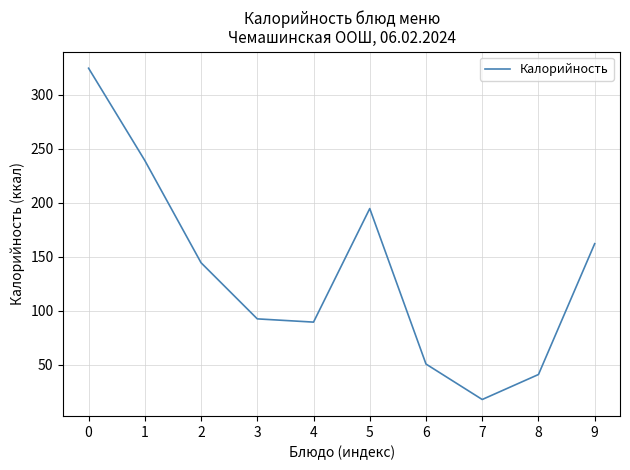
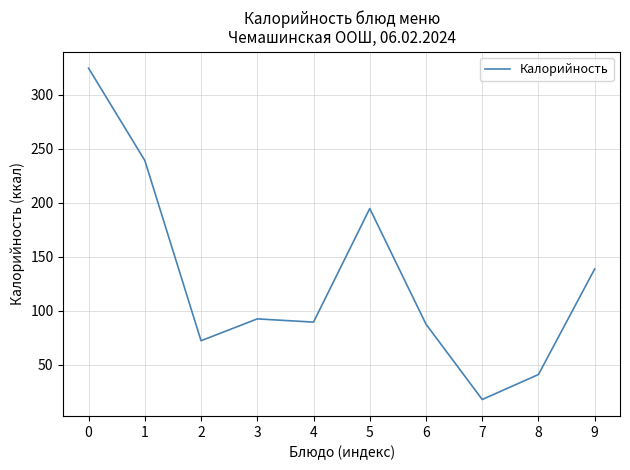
2: 144 -> 72
6: 51 -> 88
9: 162 -> 139
